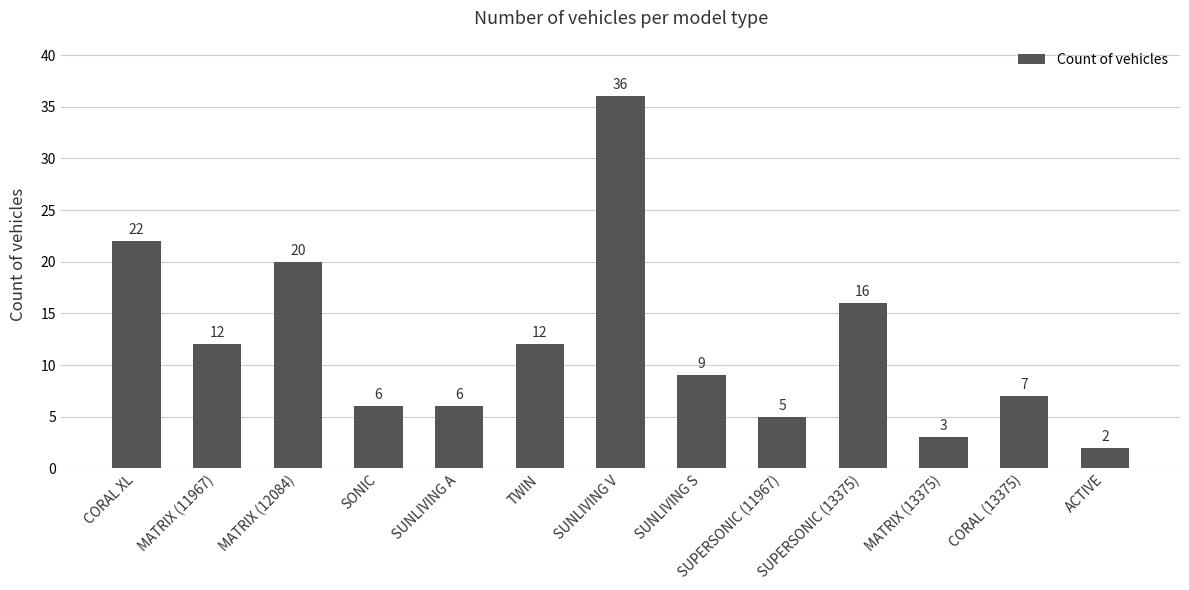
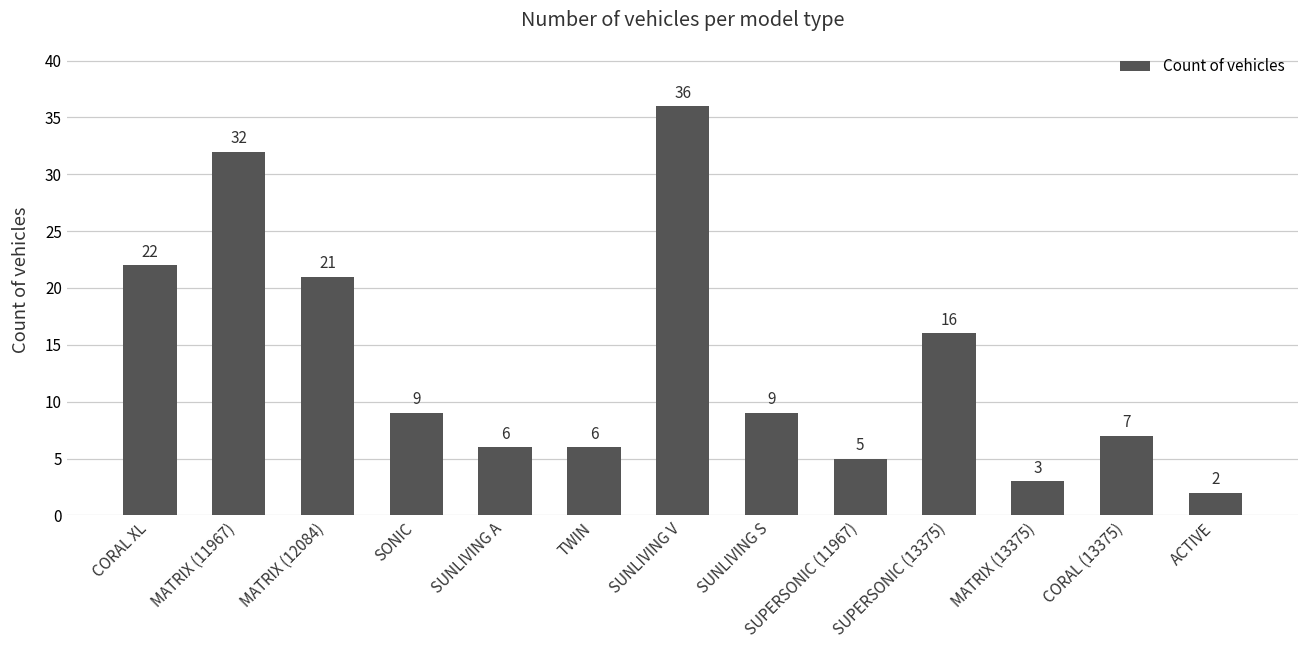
MATRIX (11967): 12 -> 32
MATRIX (12084): 20 -> 21
SONIC: 6 -> 9
TWIN: 12 -> 6
